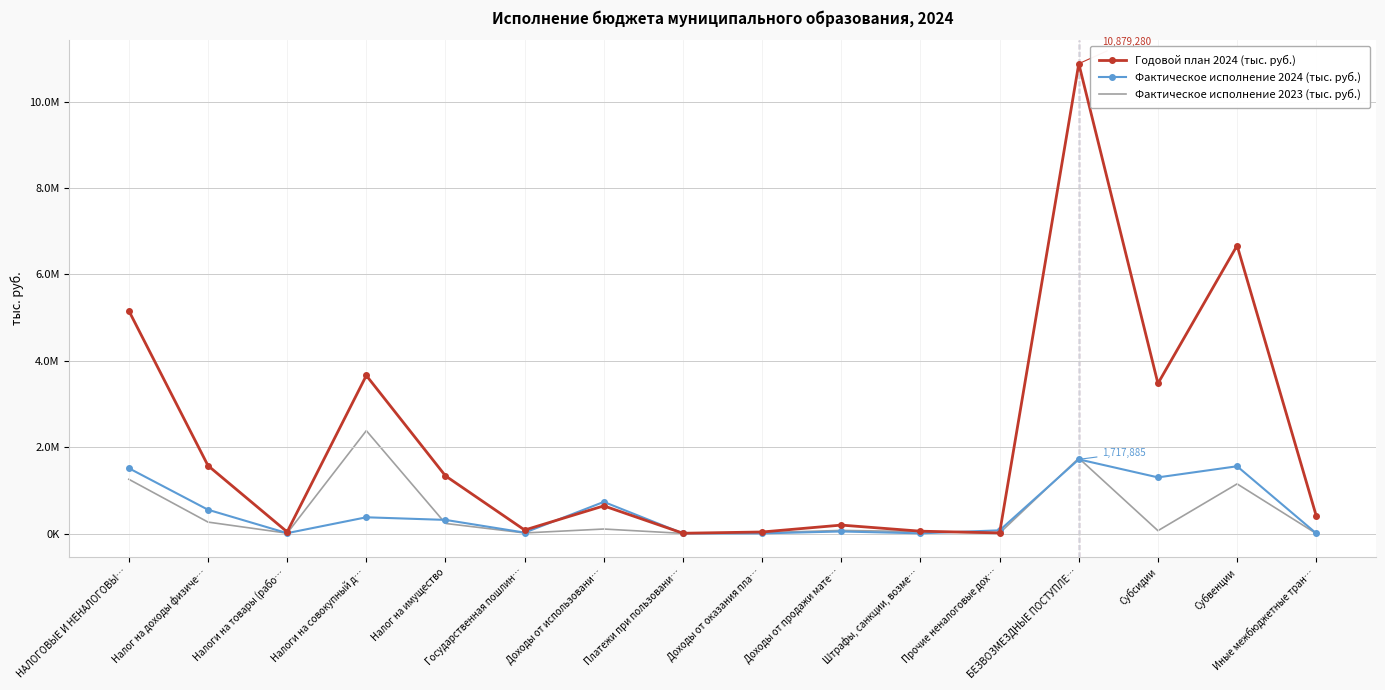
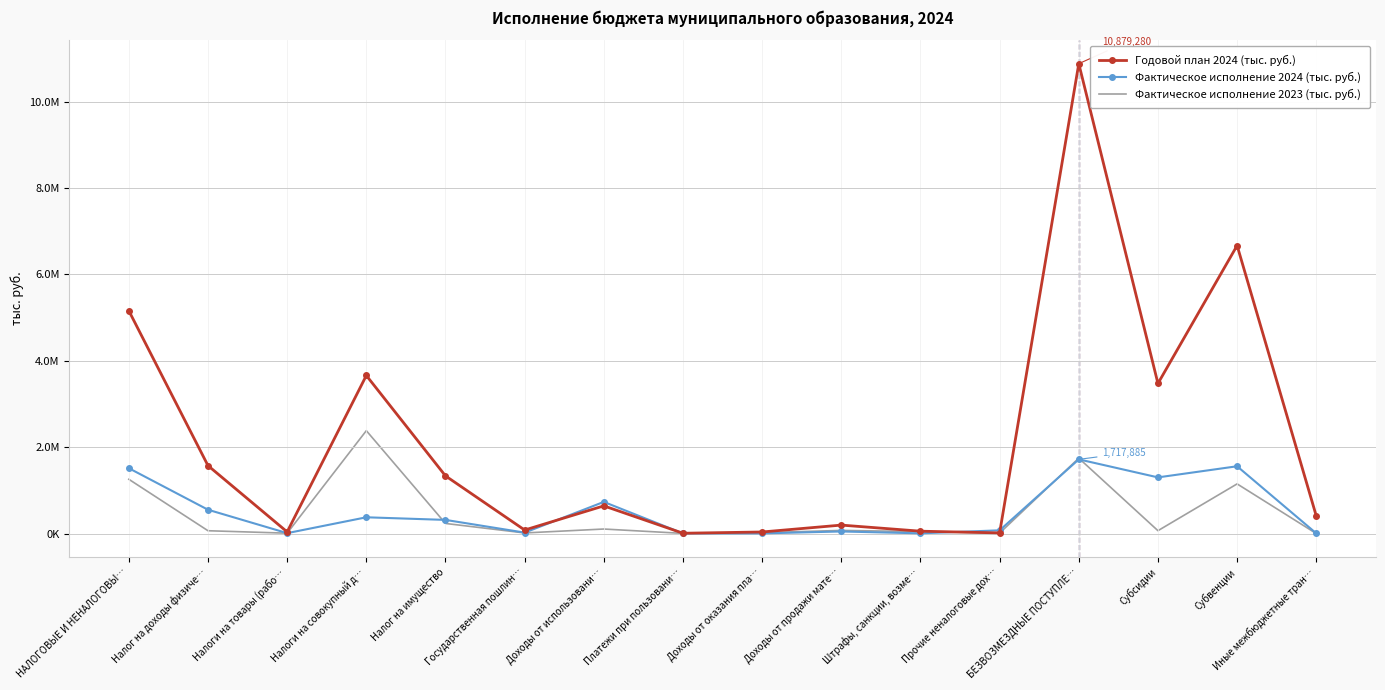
Фактическое исполнение 2023 (тыс. руб.), Налог на доходы физиче…: 300000 -> 100000
